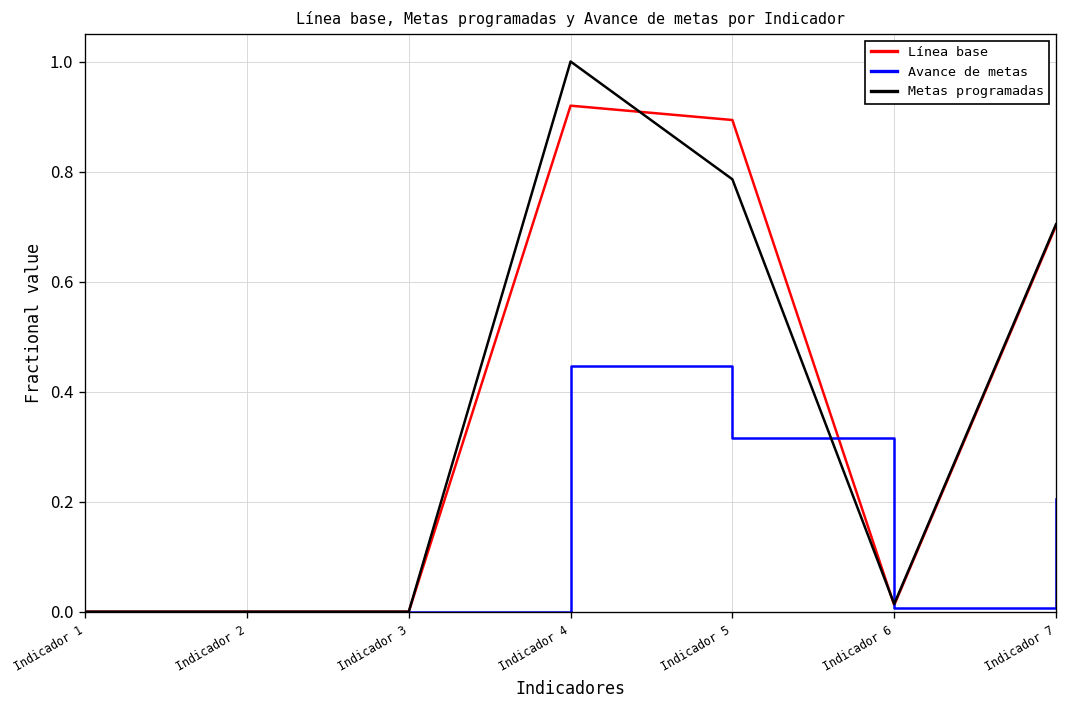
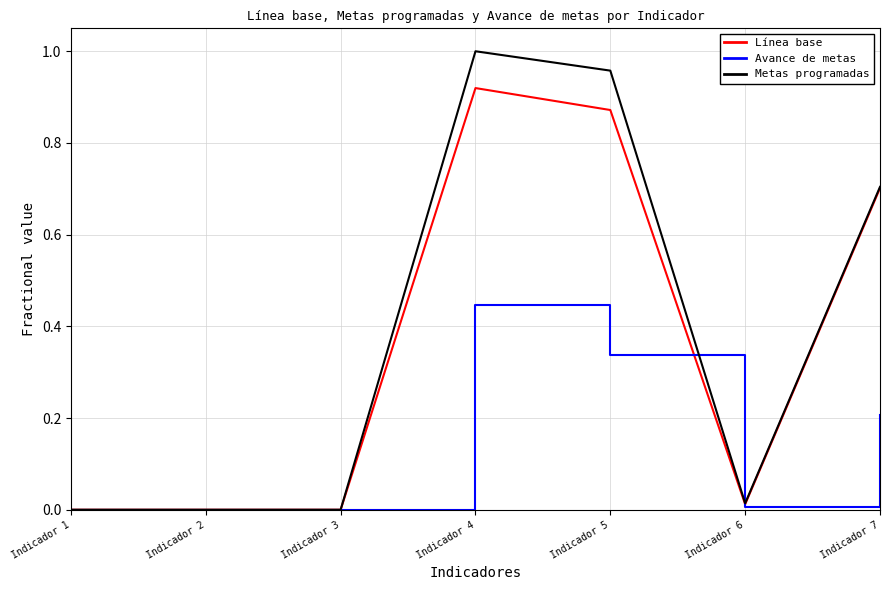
Línea base, Indicador 5: 0.89 -> 0.87
Avance de metas, Indicador 5: 0.32 -> 0.34
Metas programadas, Indicador 5: 0.79 -> 0.96
